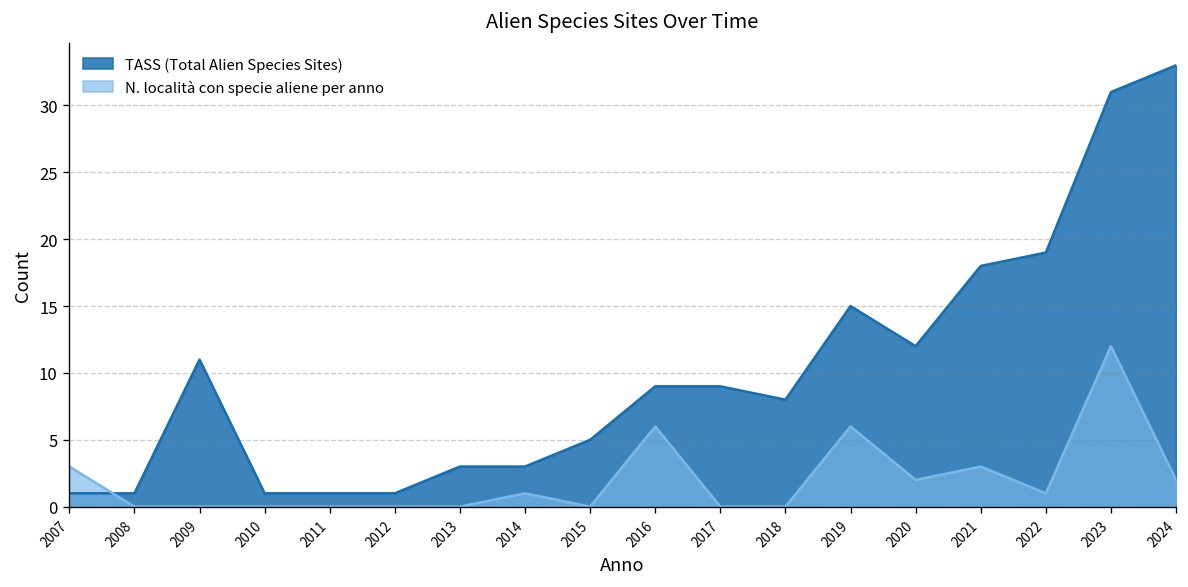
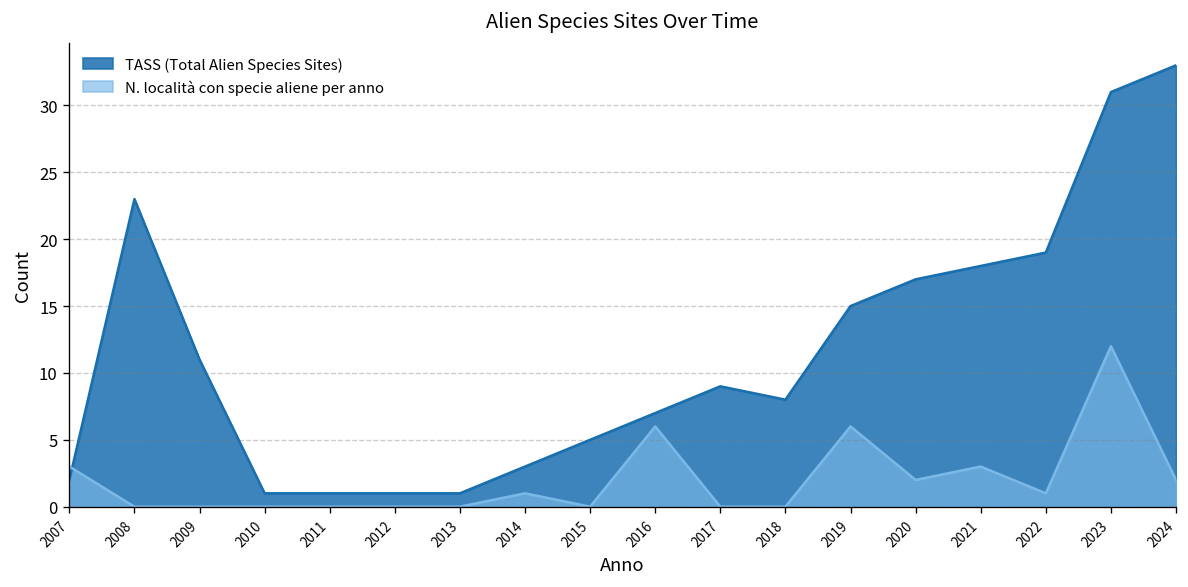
TASS (Total Alien Species Sites), 2007: 1 -> 2
TASS (Total Alien Species Sites), 2008: 1 -> 23
TASS (Total Alien Species Sites), 2013: 3 -> 1
TASS (Total Alien Species Sites), 2016: 9 -> 7
TASS (Total Alien Species Sites), 2020: 12 -> 17
